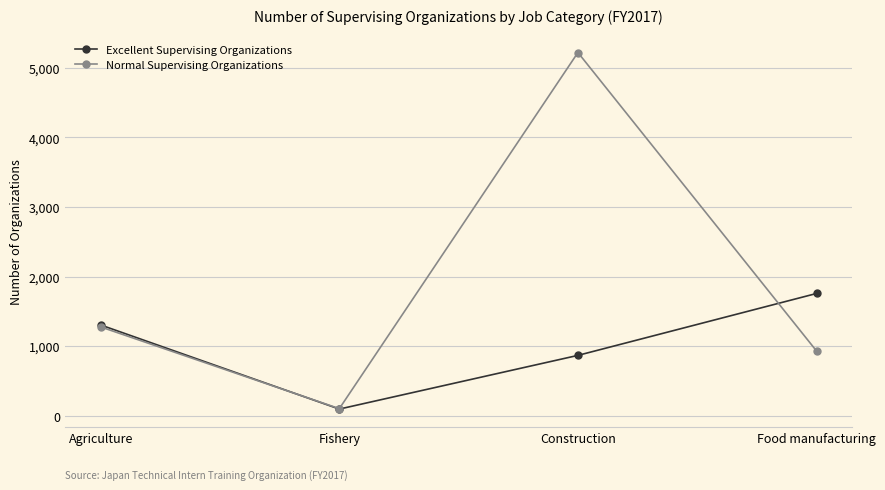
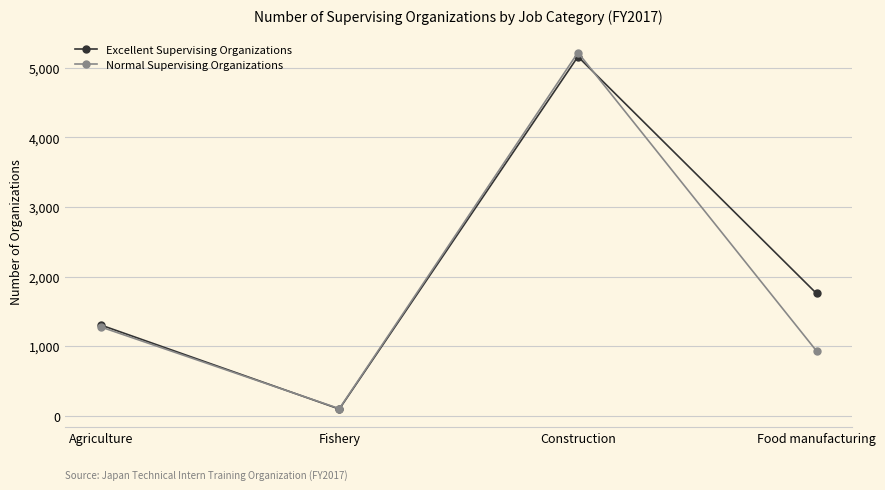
Excellent Supervising Organizations, Construction: 900 -> 5,200
